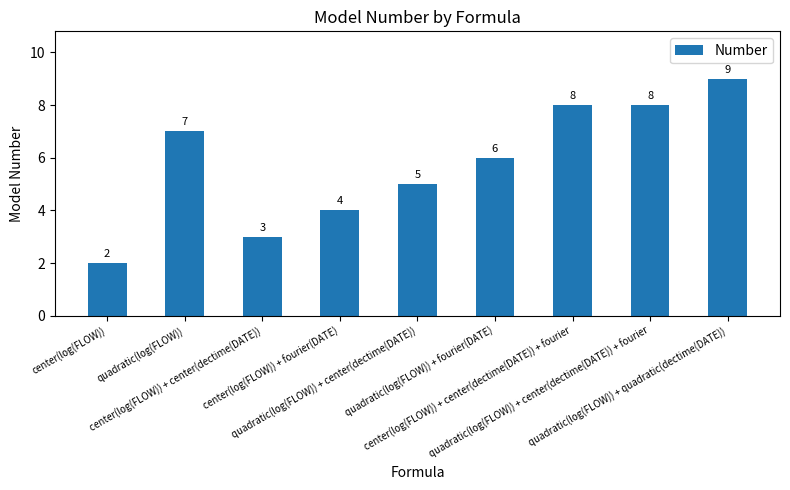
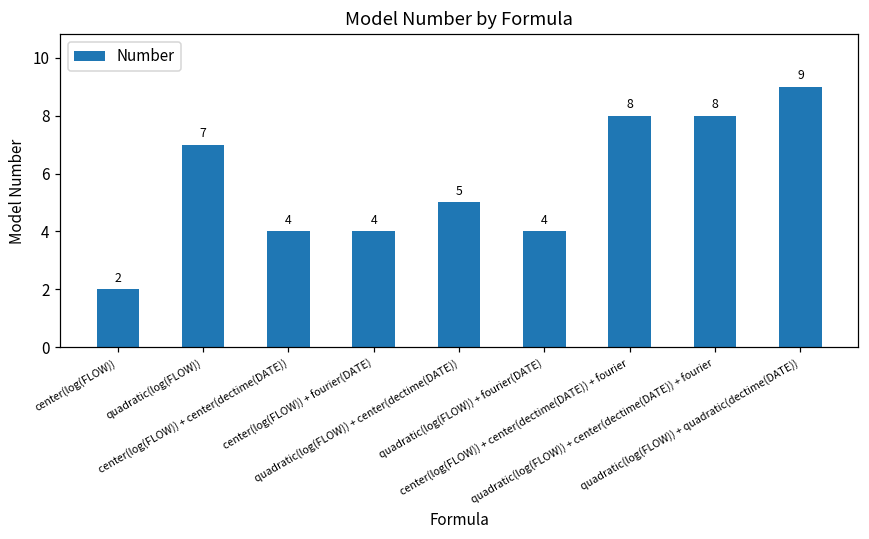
center(log(FLOW)) + center(dectime(DATE)): 3 -> 4
quadratic(log(FLOW)) + fourier(DATE): 6 -> 4
